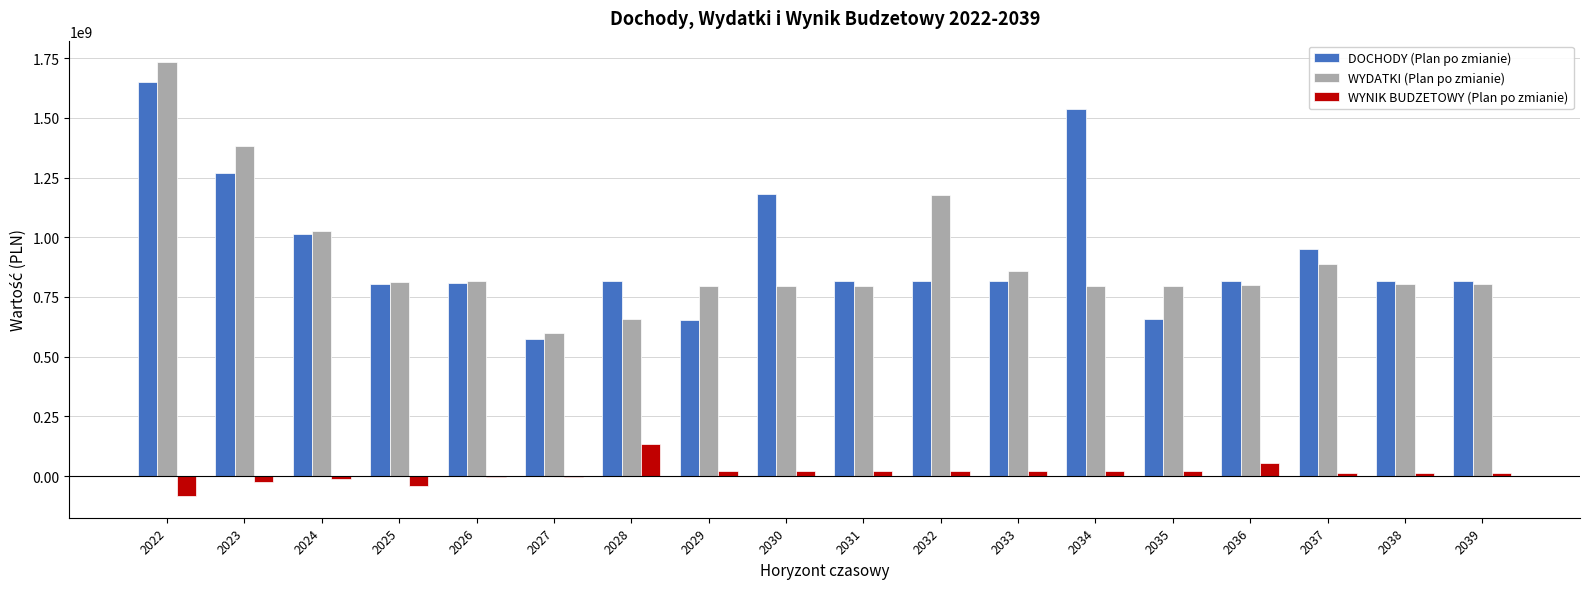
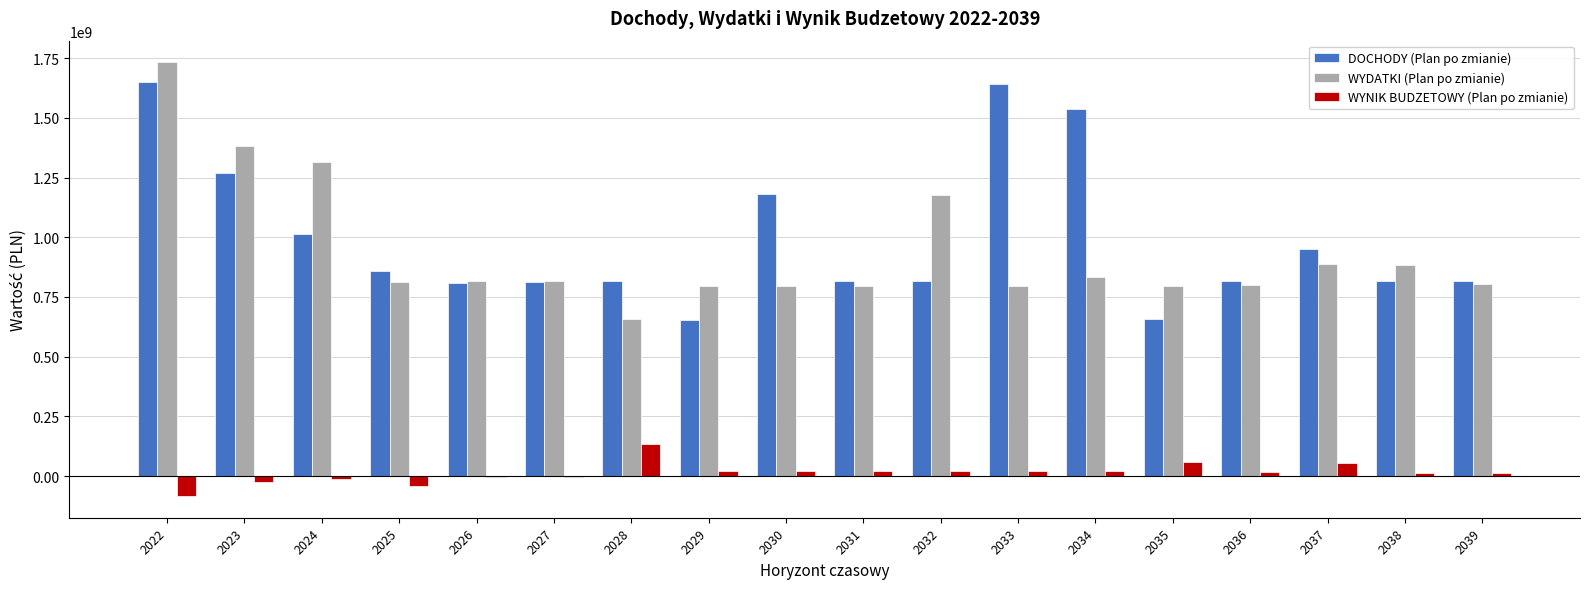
WYDATKI (Plan po zmianie), 2024: 1030000000 -> 1310000000
DOCHODY (Plan po zmianie), 2025: 810000000 -> 860000000
DOCHODY (Plan po zmianie), 2027: 570000000 -> 810000000
WYDATKI (Plan po zmianie), 2027: 600000000 -> 820000000
DOCHODY (Plan po zmianie), 2033: 820000000 -> 1640000000
WYDATKI (Plan po zmianie), 2033: 860000000 -> 800000000
WYDATKI (Plan po zmianie), 2034: 800000000 -> 830000000
WYNIK BUDZETOWY (Plan po zmianie), 2035: 20000000 -> 60000000
WYNIK BUDZETOWY (Plan po zmianie), 2036: 50000000 -> 20000000
WYNIK BUDZETOWY (Plan po zmianie), 2037: 10000000 -> 50000000
WYDATKI (Plan po zmianie), 2038: 800000000 -> 880000000
